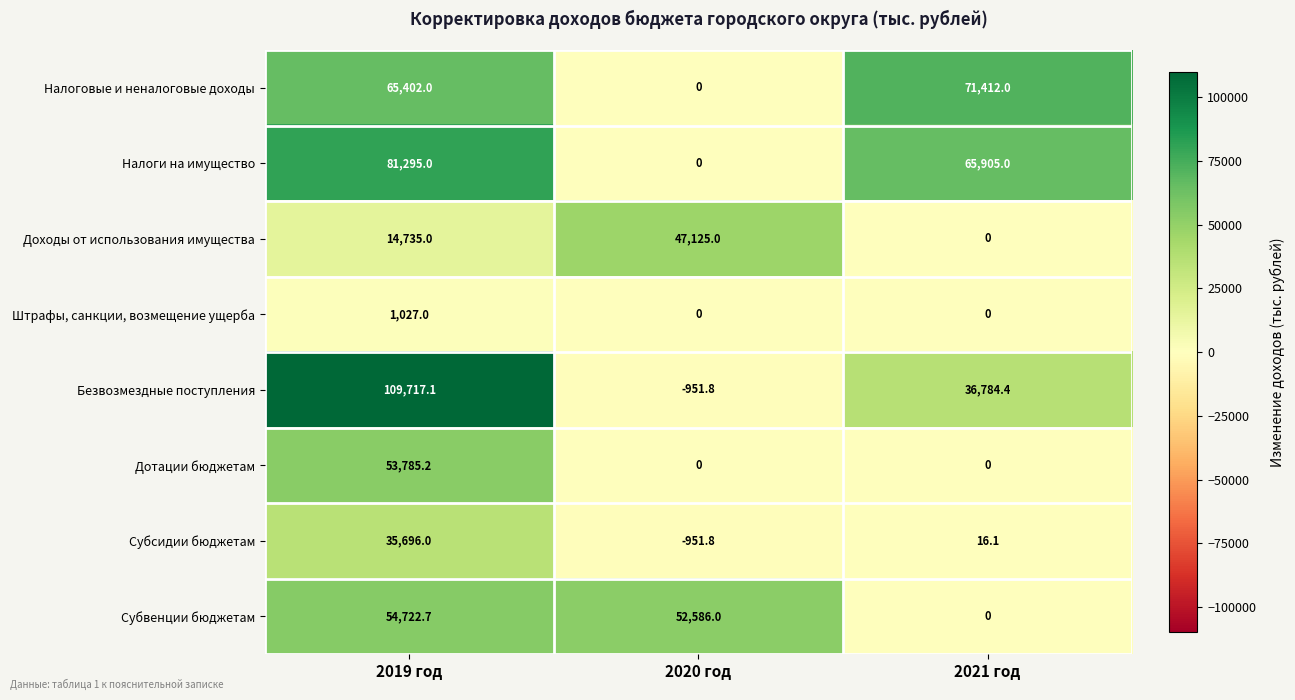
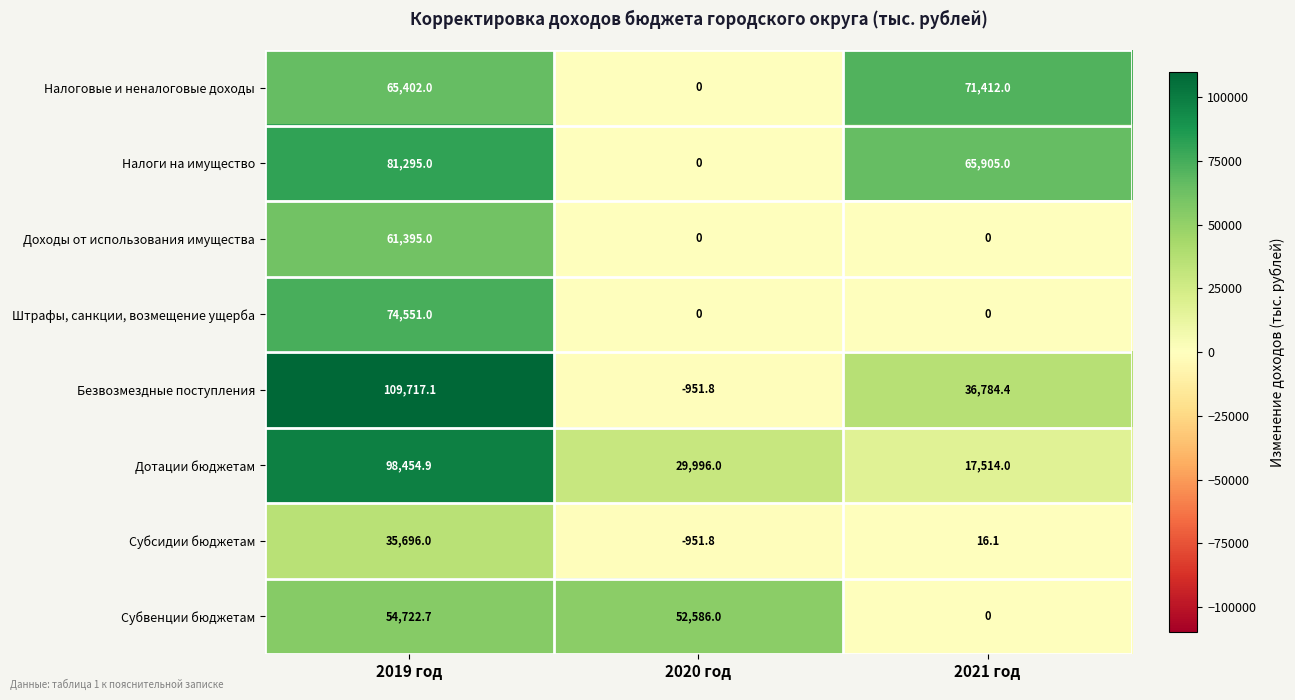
Доходы от использования имущества, 2019 год: 14,735.0 -> 61,395.0
Доходы от использования имущества, 2020 год: 47,125.0 -> 0
Штрафы, санкции, возмещение ущерба, 2019 год: 1,027.0 -> 74,551.0
Дотации бюджетам, 2019 год: 53,785.2 -> 98,454.9
Дотации бюджетам, 2020 год: 0 -> 29,996.0
Дотации бюджетам, 2021 год: 0 -> 17,514.0
